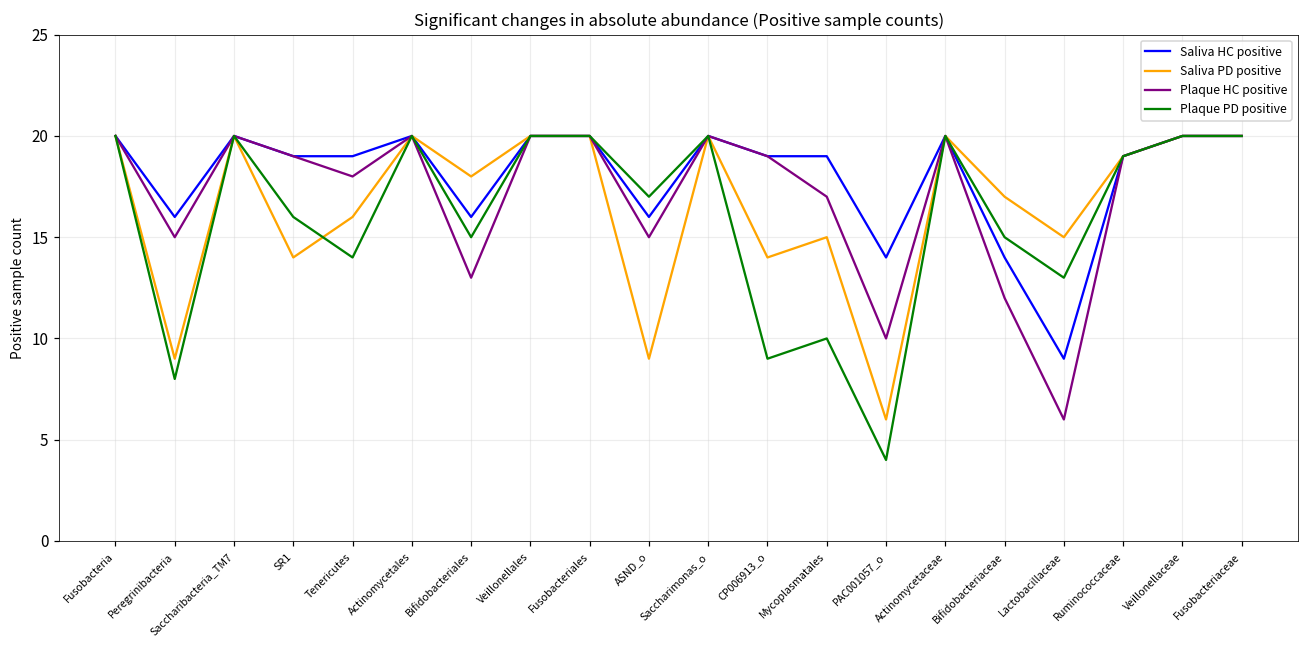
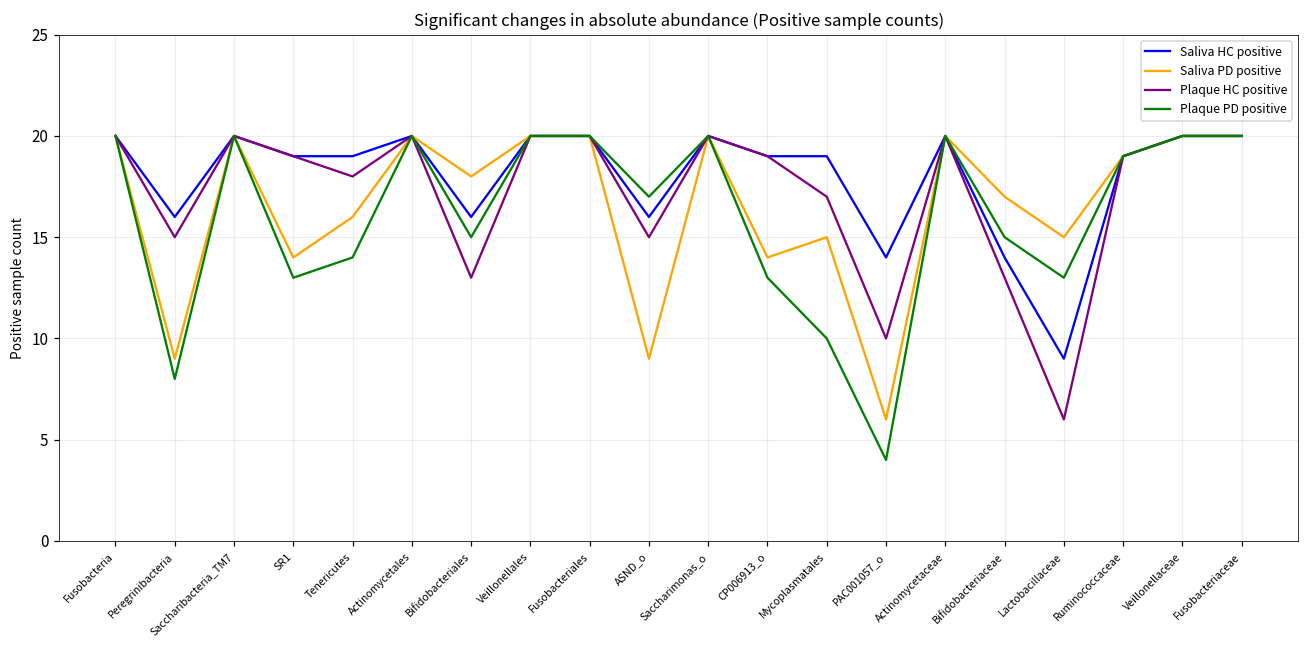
Plaque PD positive, SR1: 16 -> 13
Plaque PD positive, CP006913_o: 9 -> 13
Plaque HC positive, Bifidobacteriaceae: 12 -> 13
